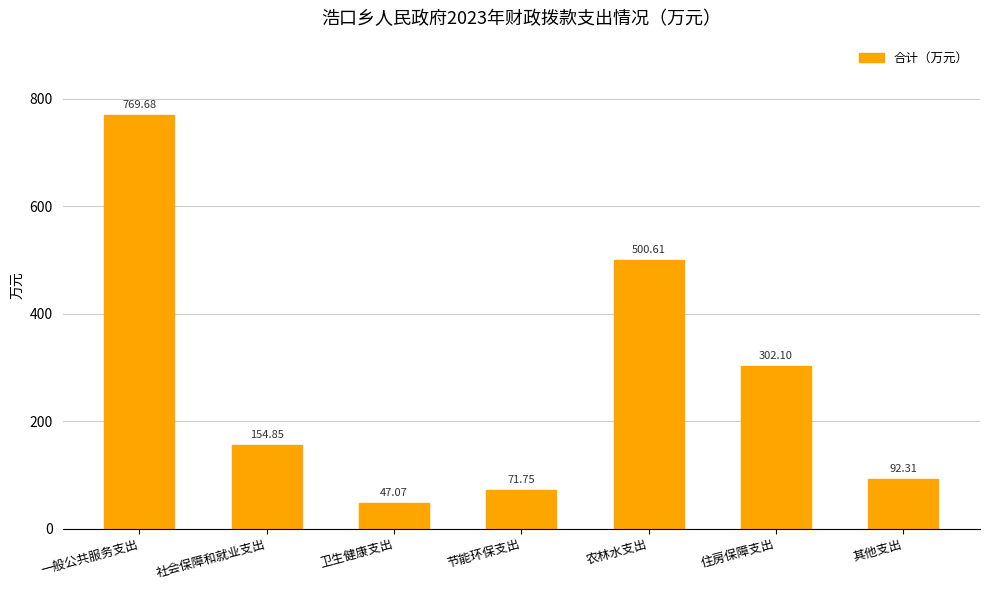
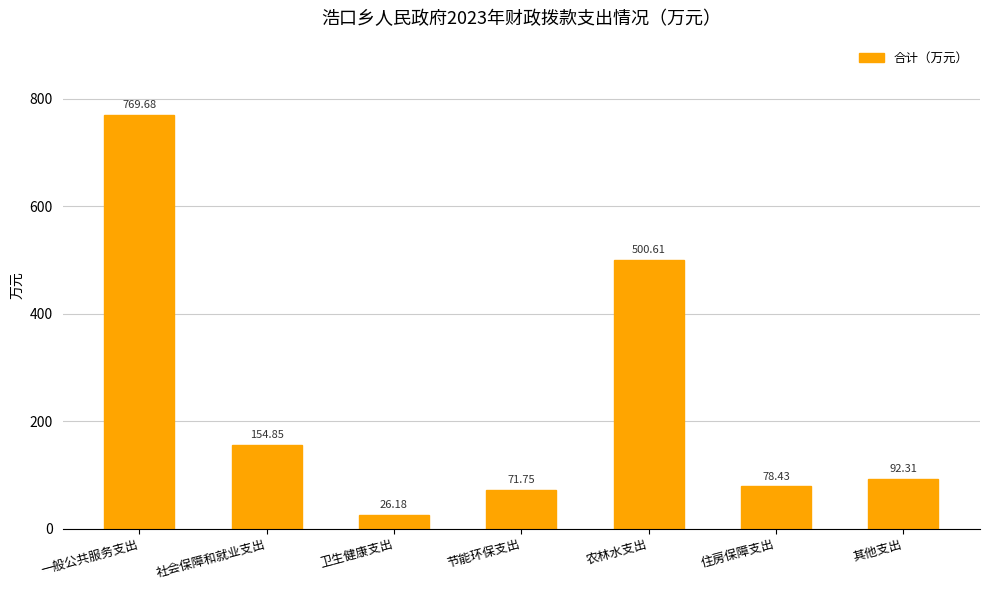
卫生健康支出: 47.07 -> 26.18
住房保障支出: 302.10 -> 78.43
